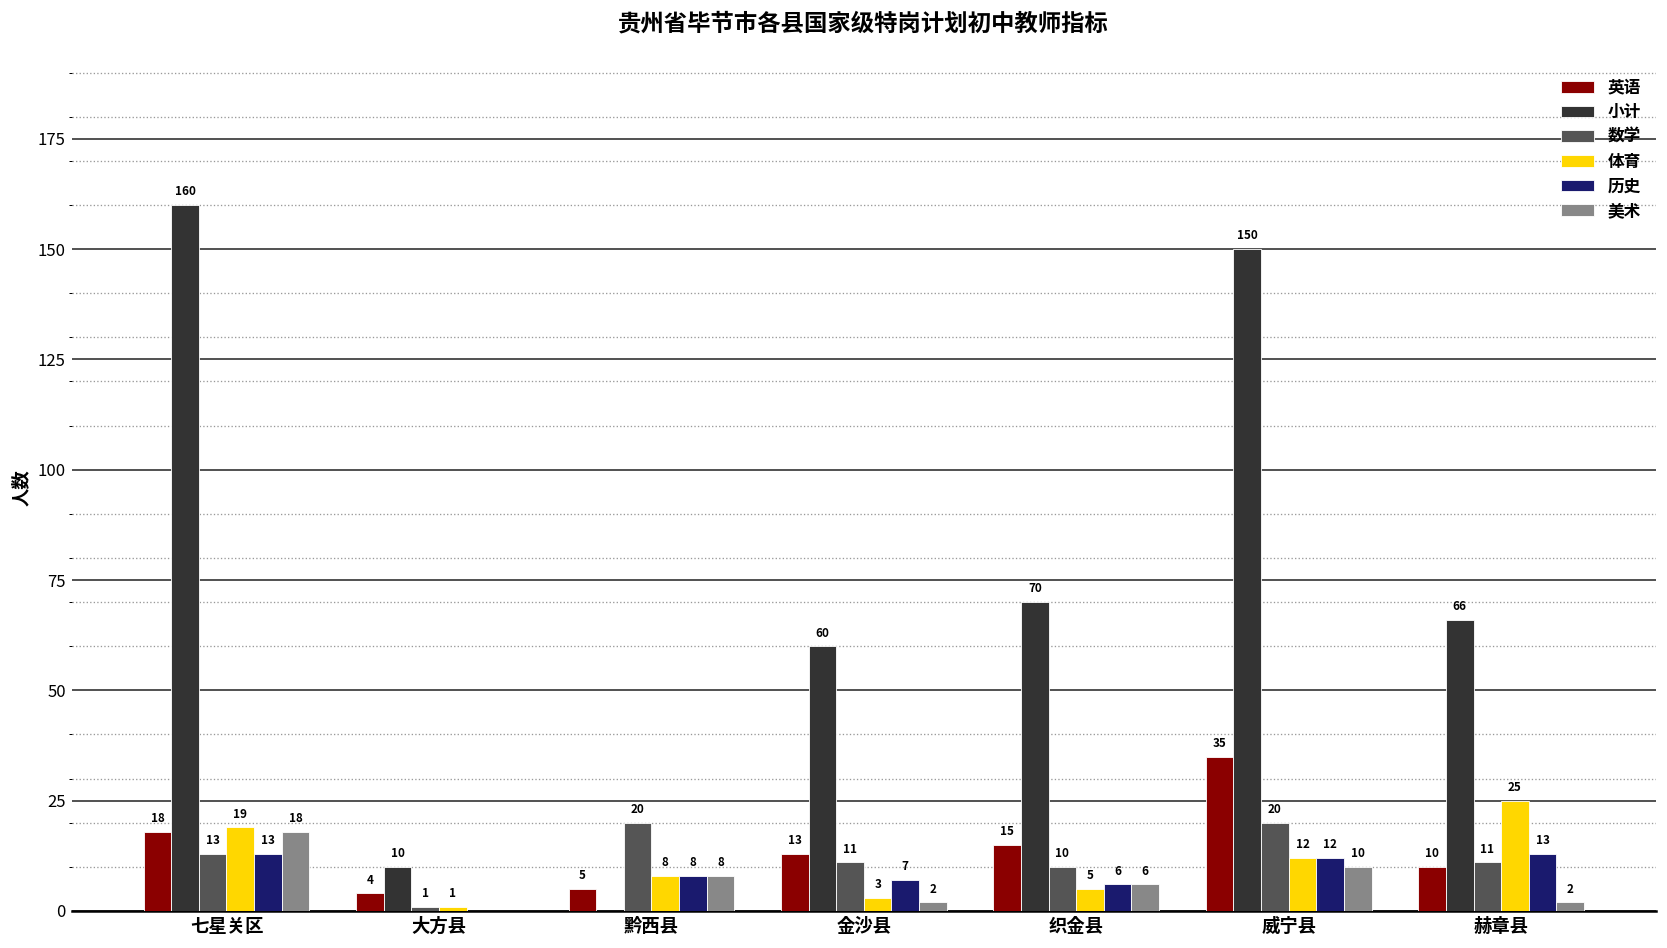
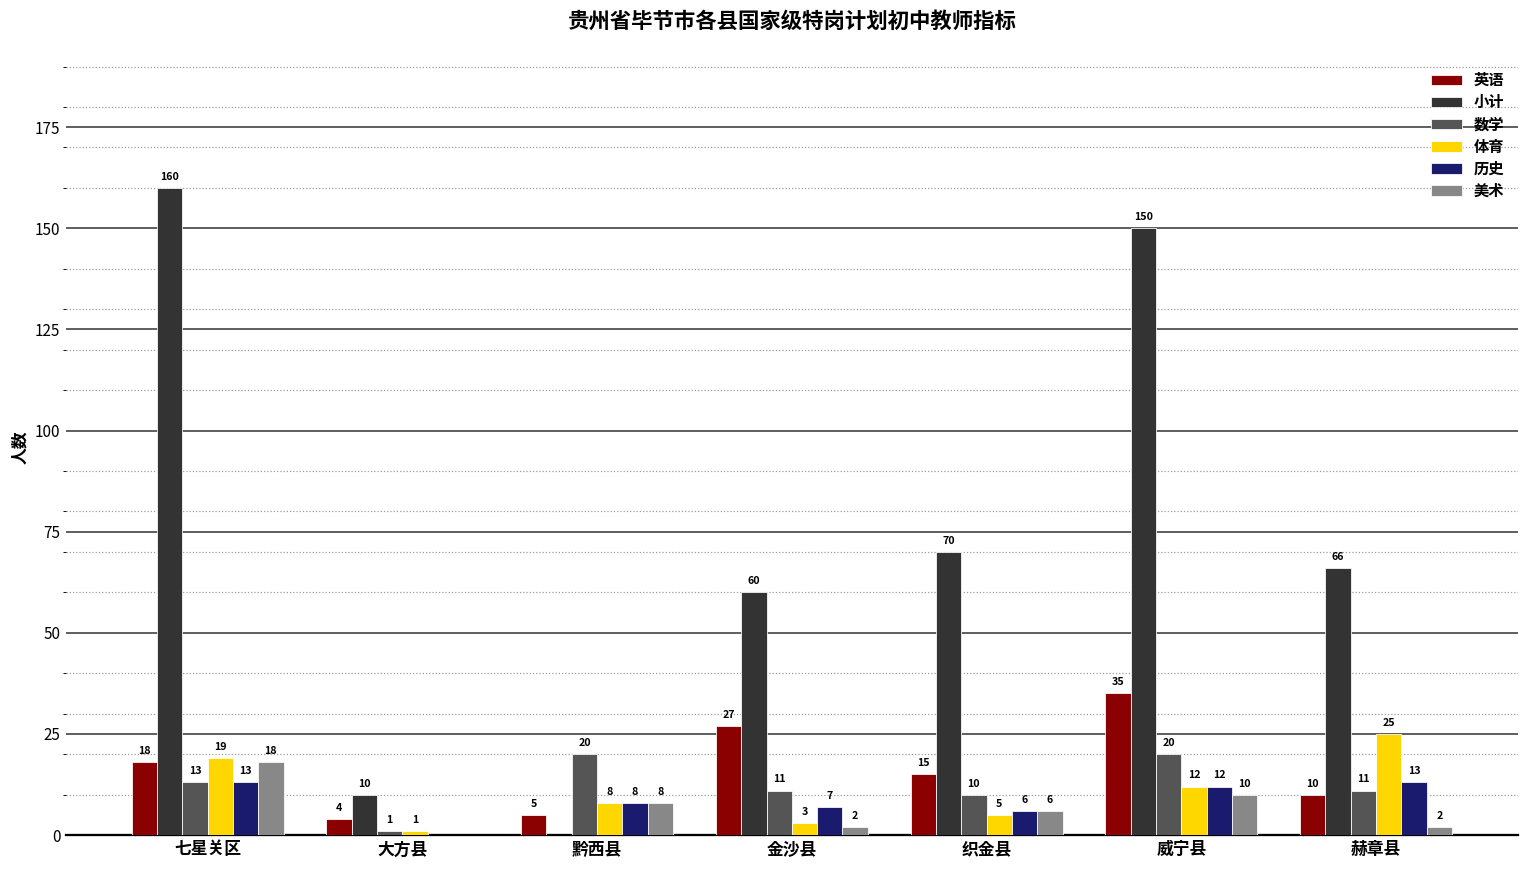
英语, 金沙县: 13 -> 27
